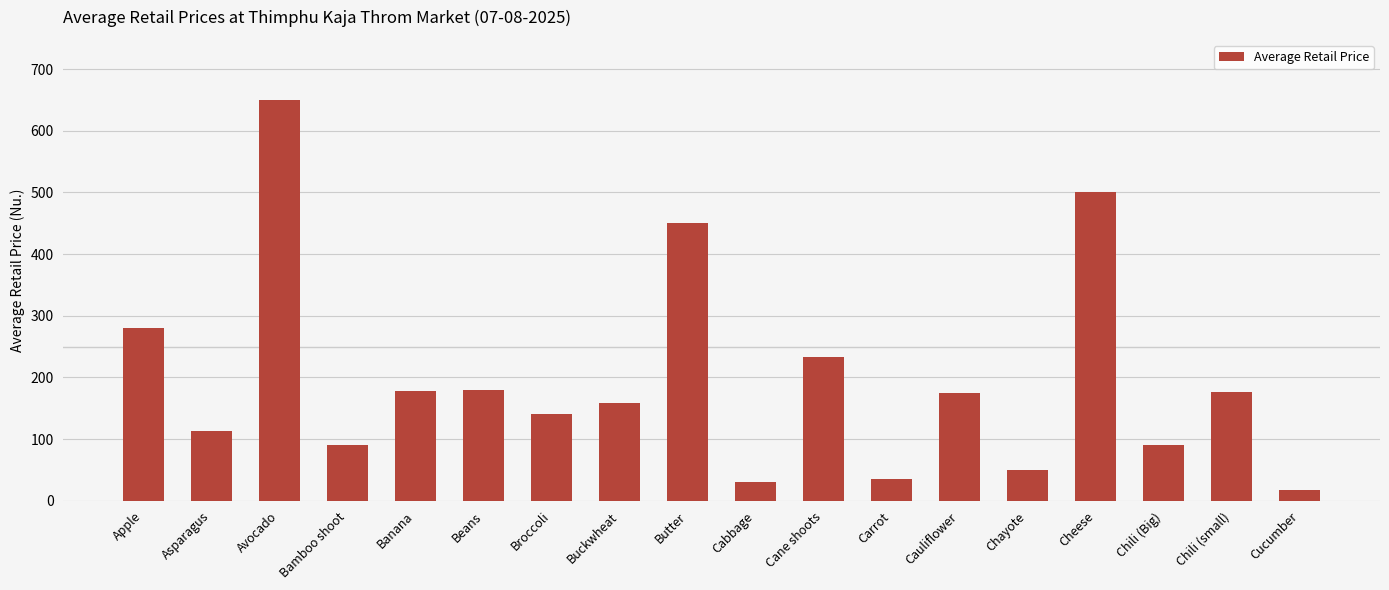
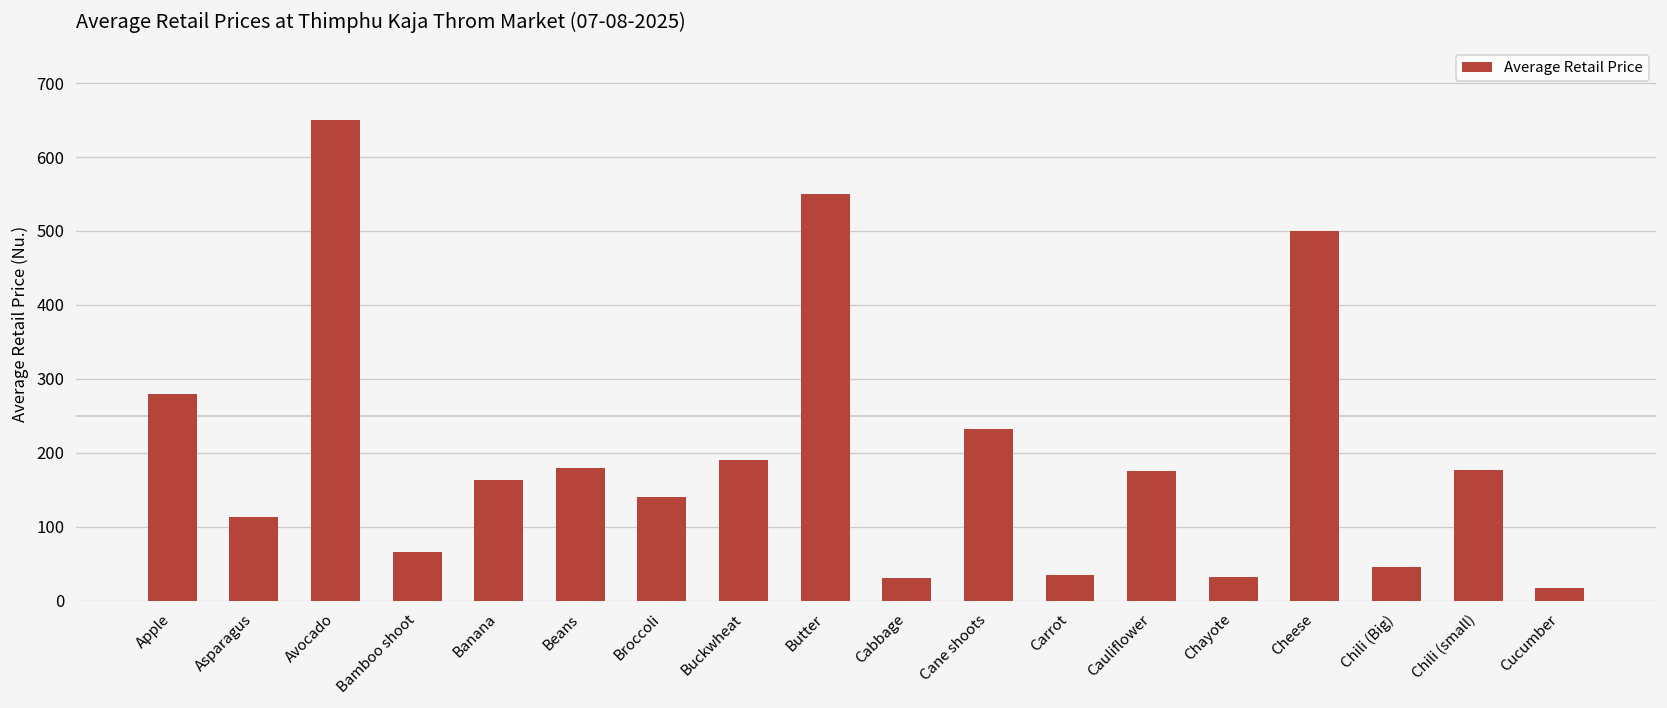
Bamboo shoot: 90 -> 70
Banana: 180 -> 160
Buckwheat: 160 -> 190
Butter: 450 -> 550
Chayote: 50 -> 30
Chili (Big): 90 -> 50
